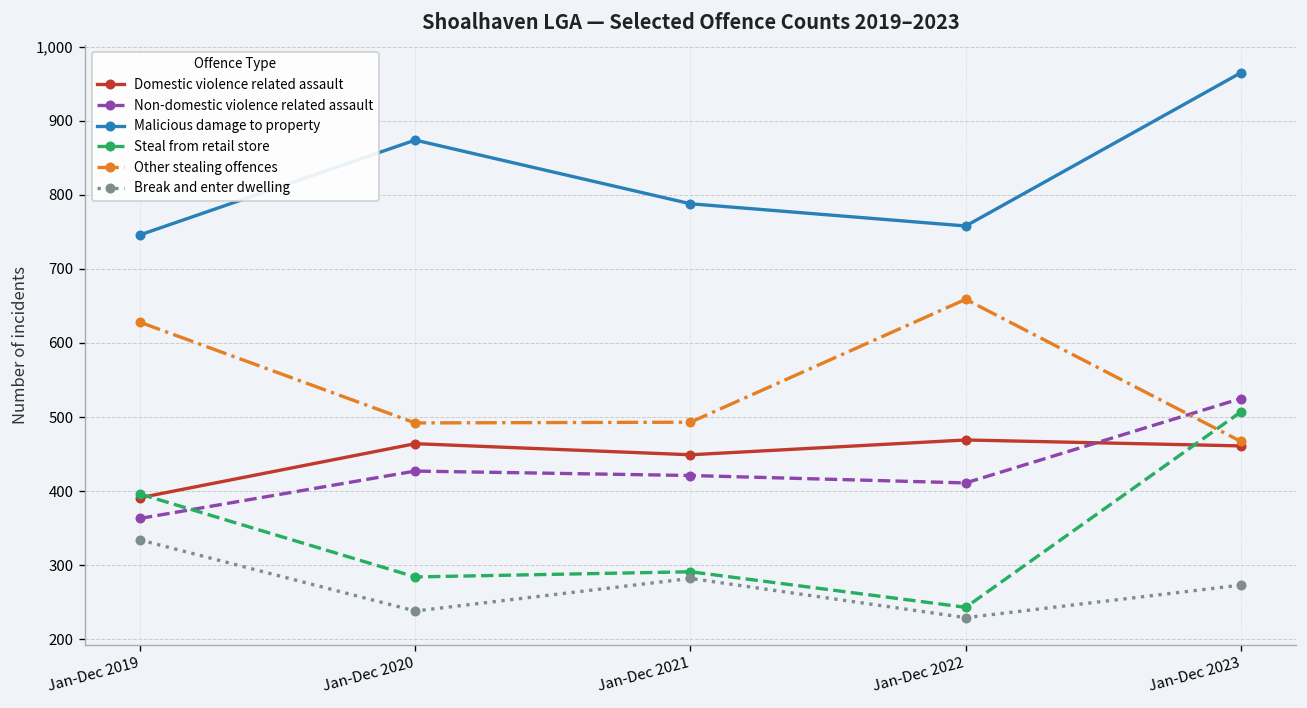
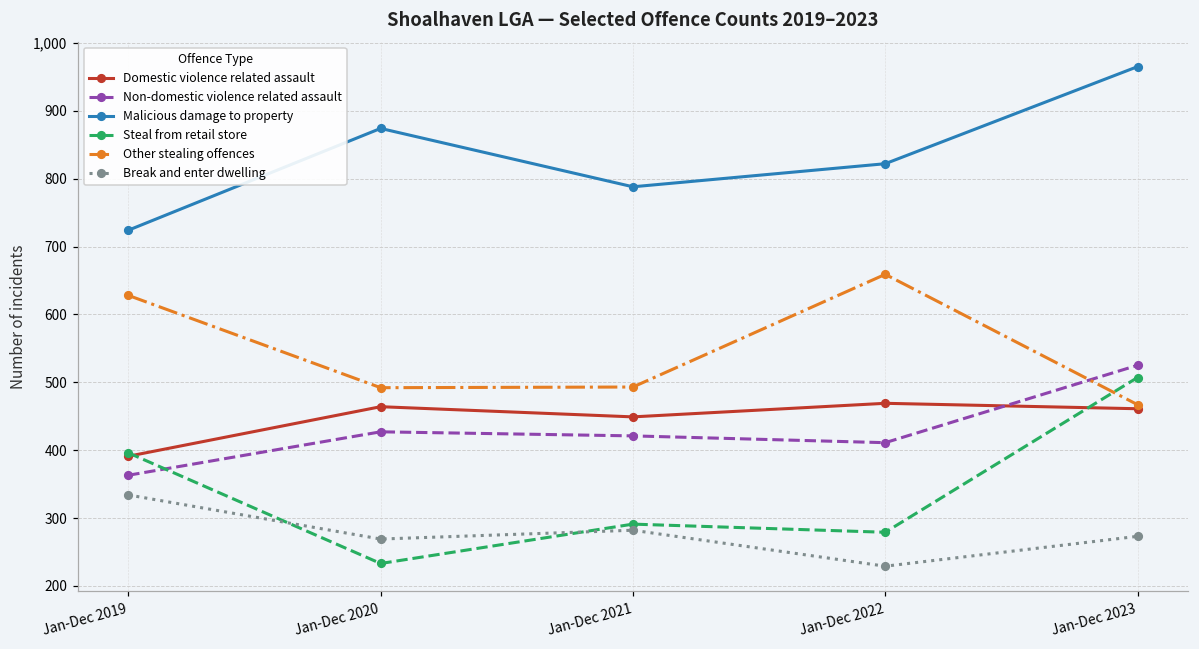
Malicious damage to property, Jan-Dec 2019: 750 -> 720
Steal from retail store, Jan-Dec 2020: 280 -> 230
Break and enter dwelling, Jan-Dec 2020: 240 -> 270
Malicious damage to property, Jan-Dec 2022: 760 -> 820
Steal from retail store, Jan-Dec 2022: 240 -> 280
